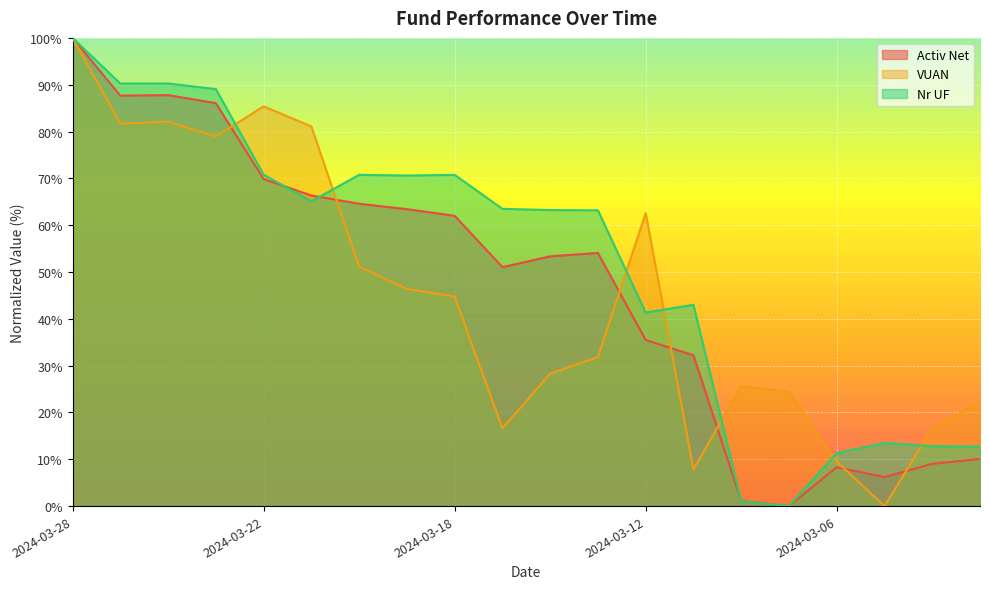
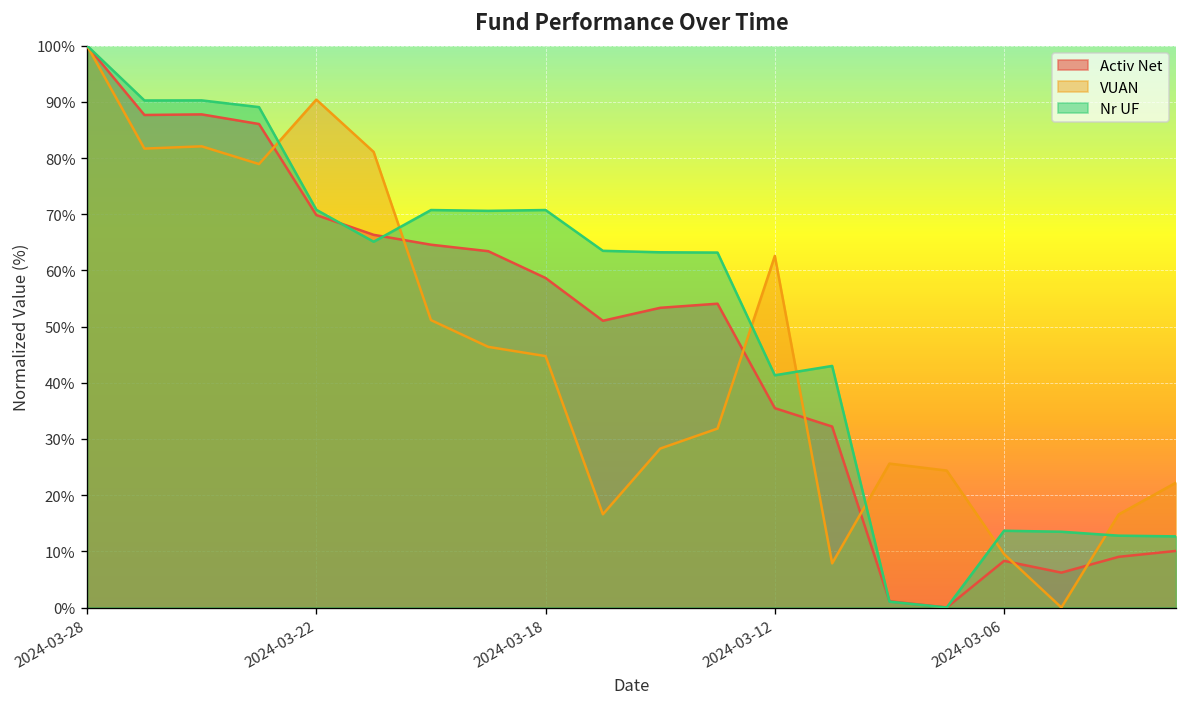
VUAN, 2024-03-22: 85% -> 90%
Activ Net, 2024-03-18: 62% -> 59%
Nr UF, 2024-03-06: 11% -> 14%
